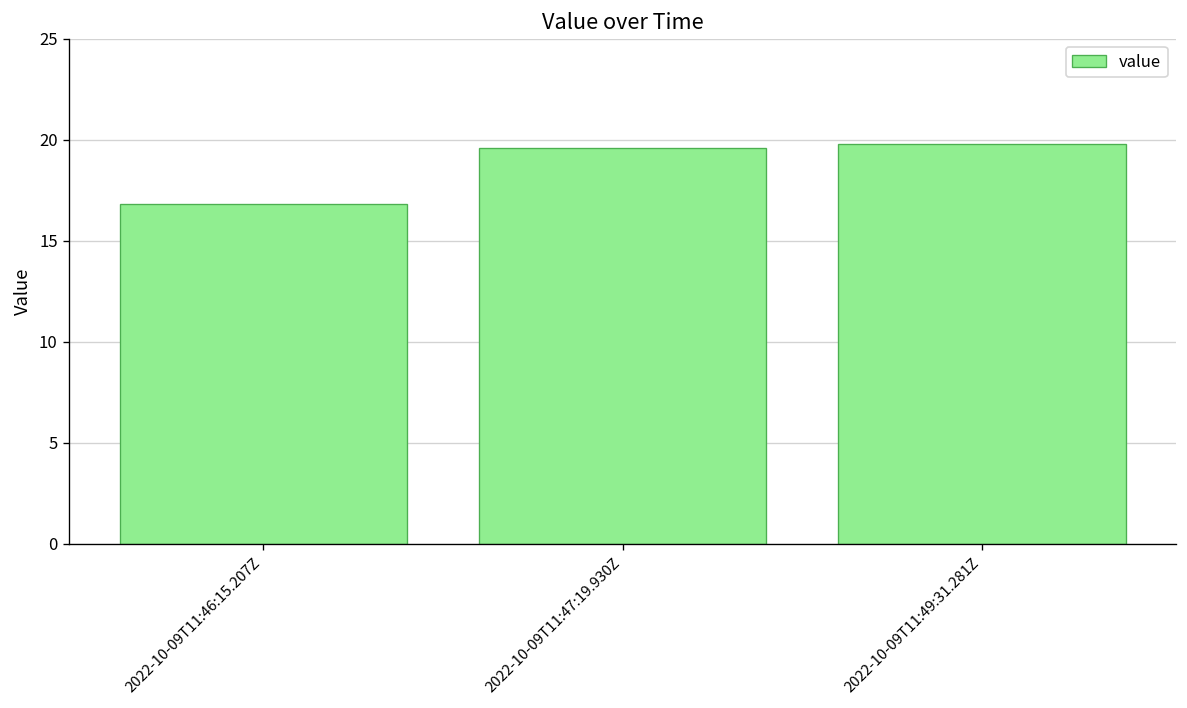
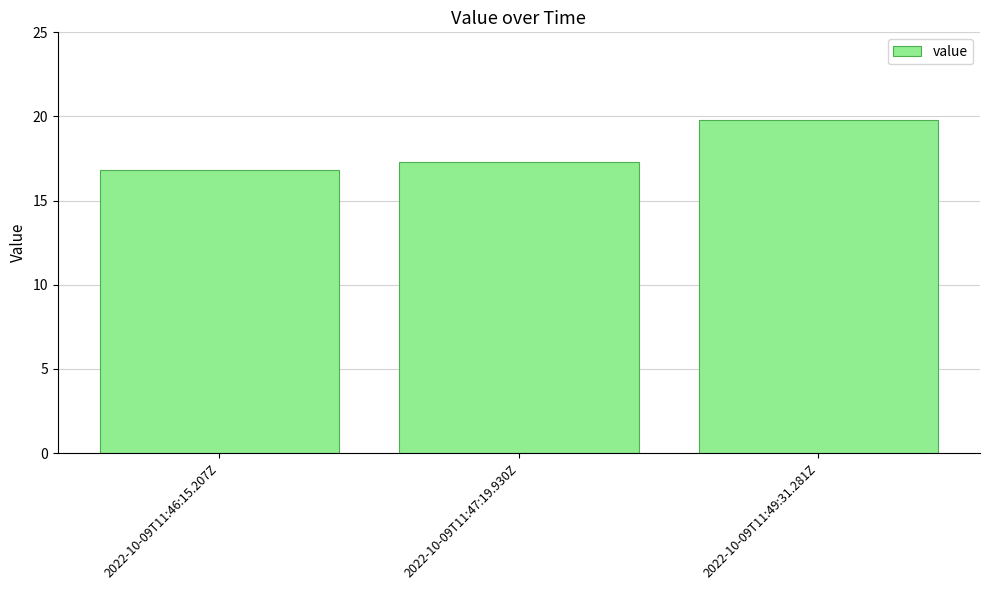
2022-10-09T11:47:19.930Z: 19.6 -> 17.3
